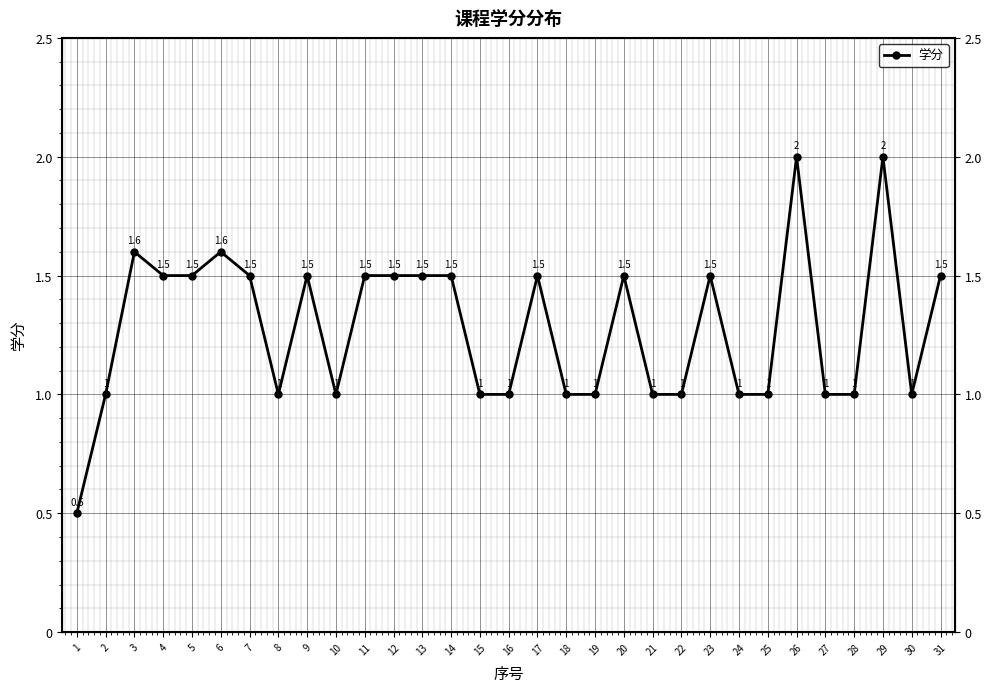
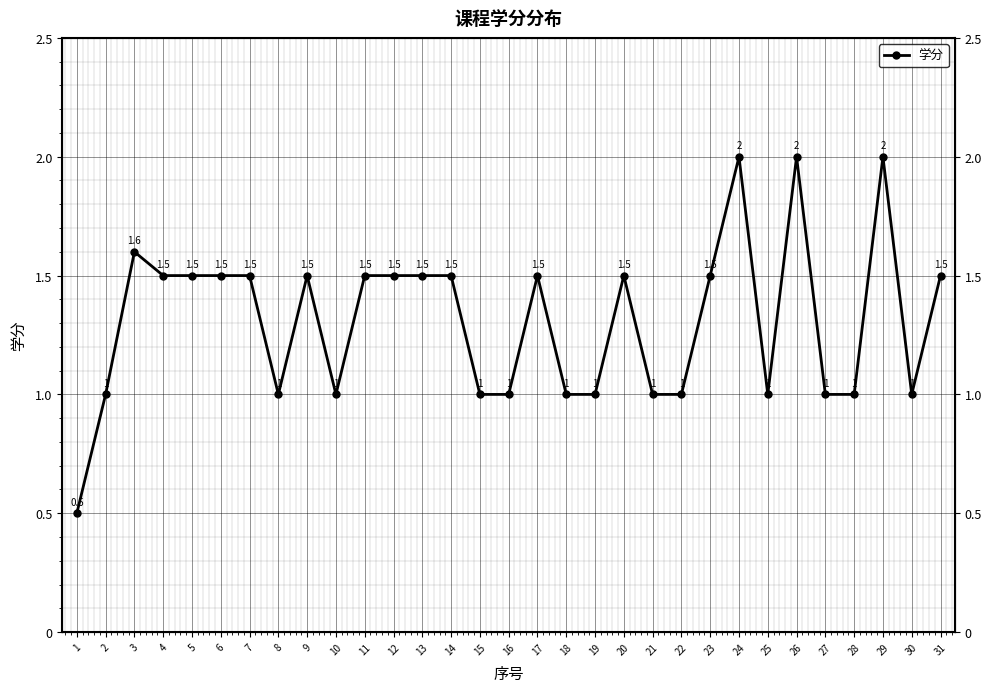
6: 1.6 -> 1.5
24: 1 -> 2
